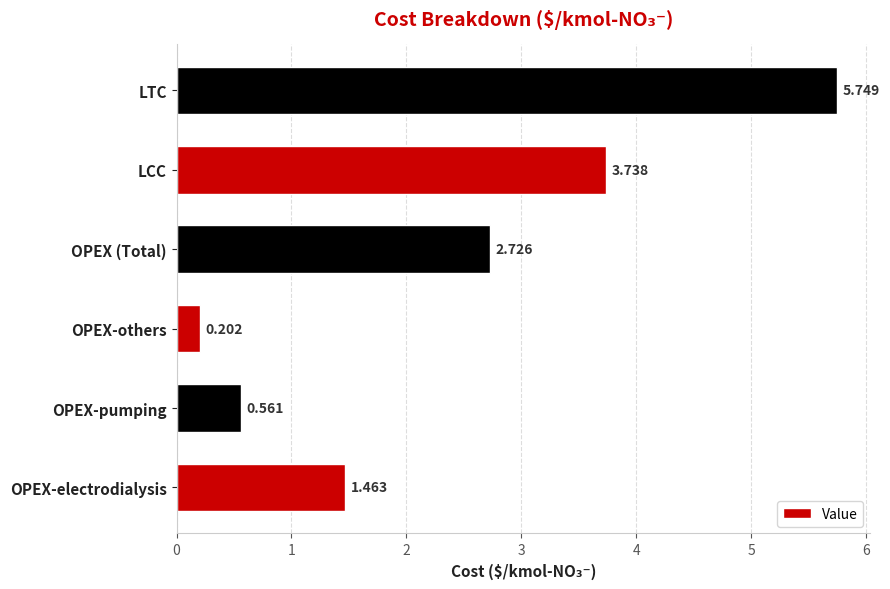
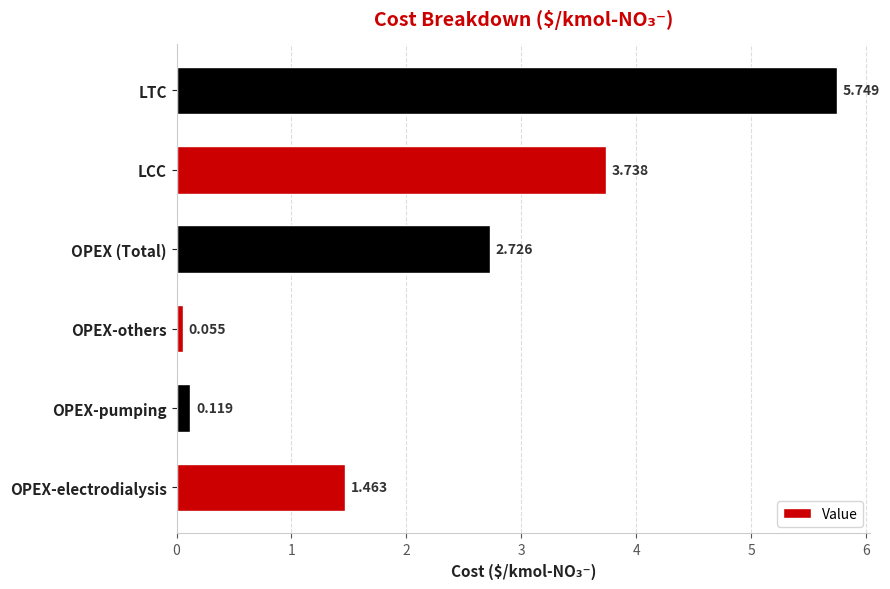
OPEX-others: 0.202 -> 0.055
OPEX-pumping: 0.561 -> 0.119
